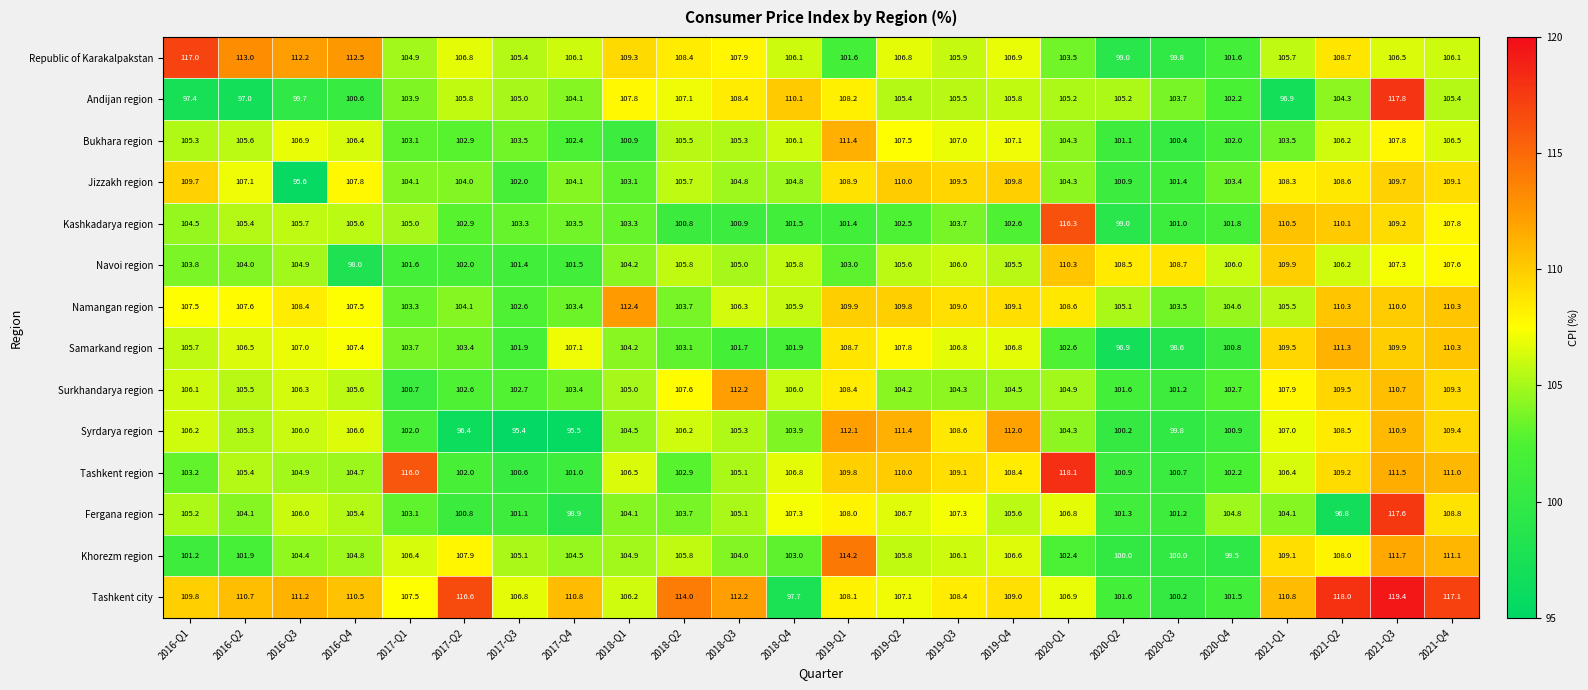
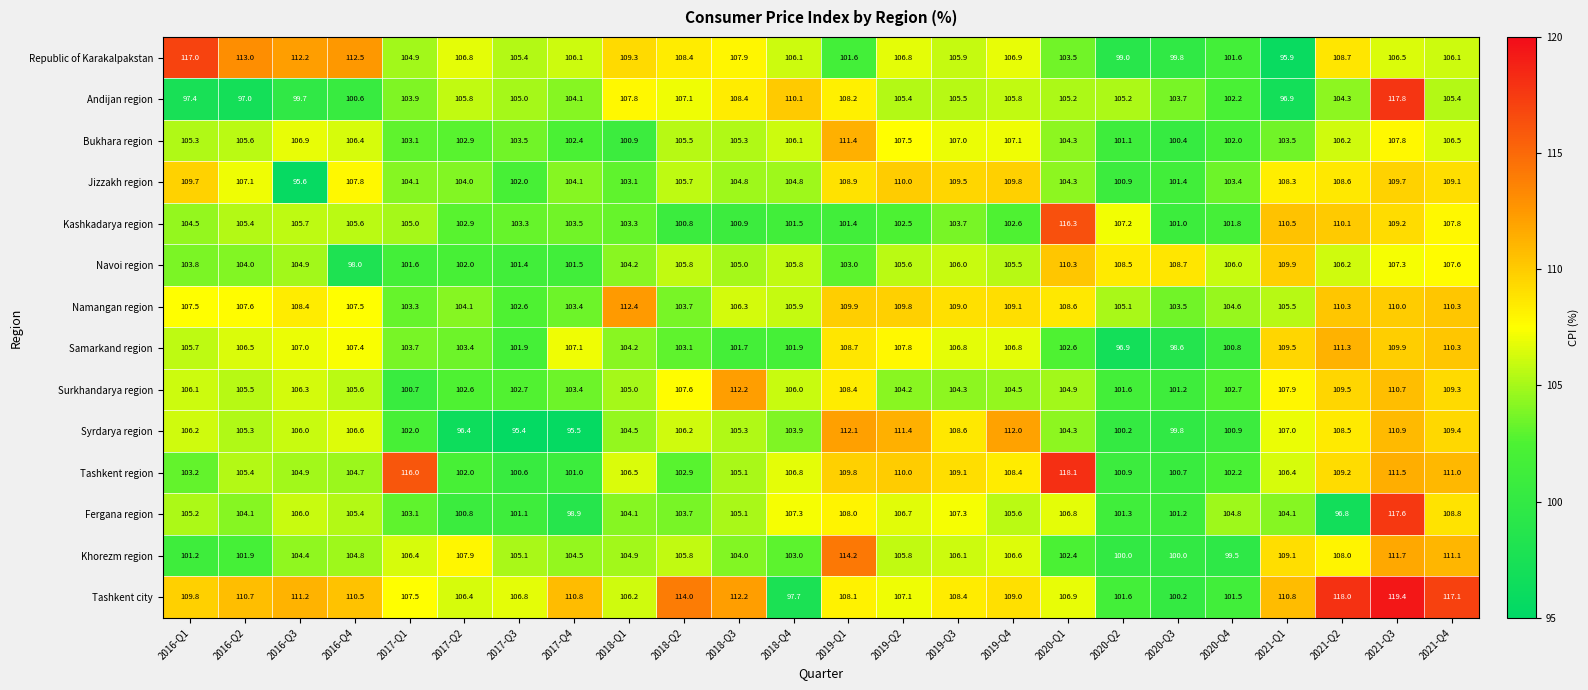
Republic of Karakalpakstan, 2021-Q1: 105.7 -> 95.9
Kashkadarya region, 2020-Q2: 99.0 -> 107.2
Tashkent city, 2017-Q2: 116.6 -> 106.4
